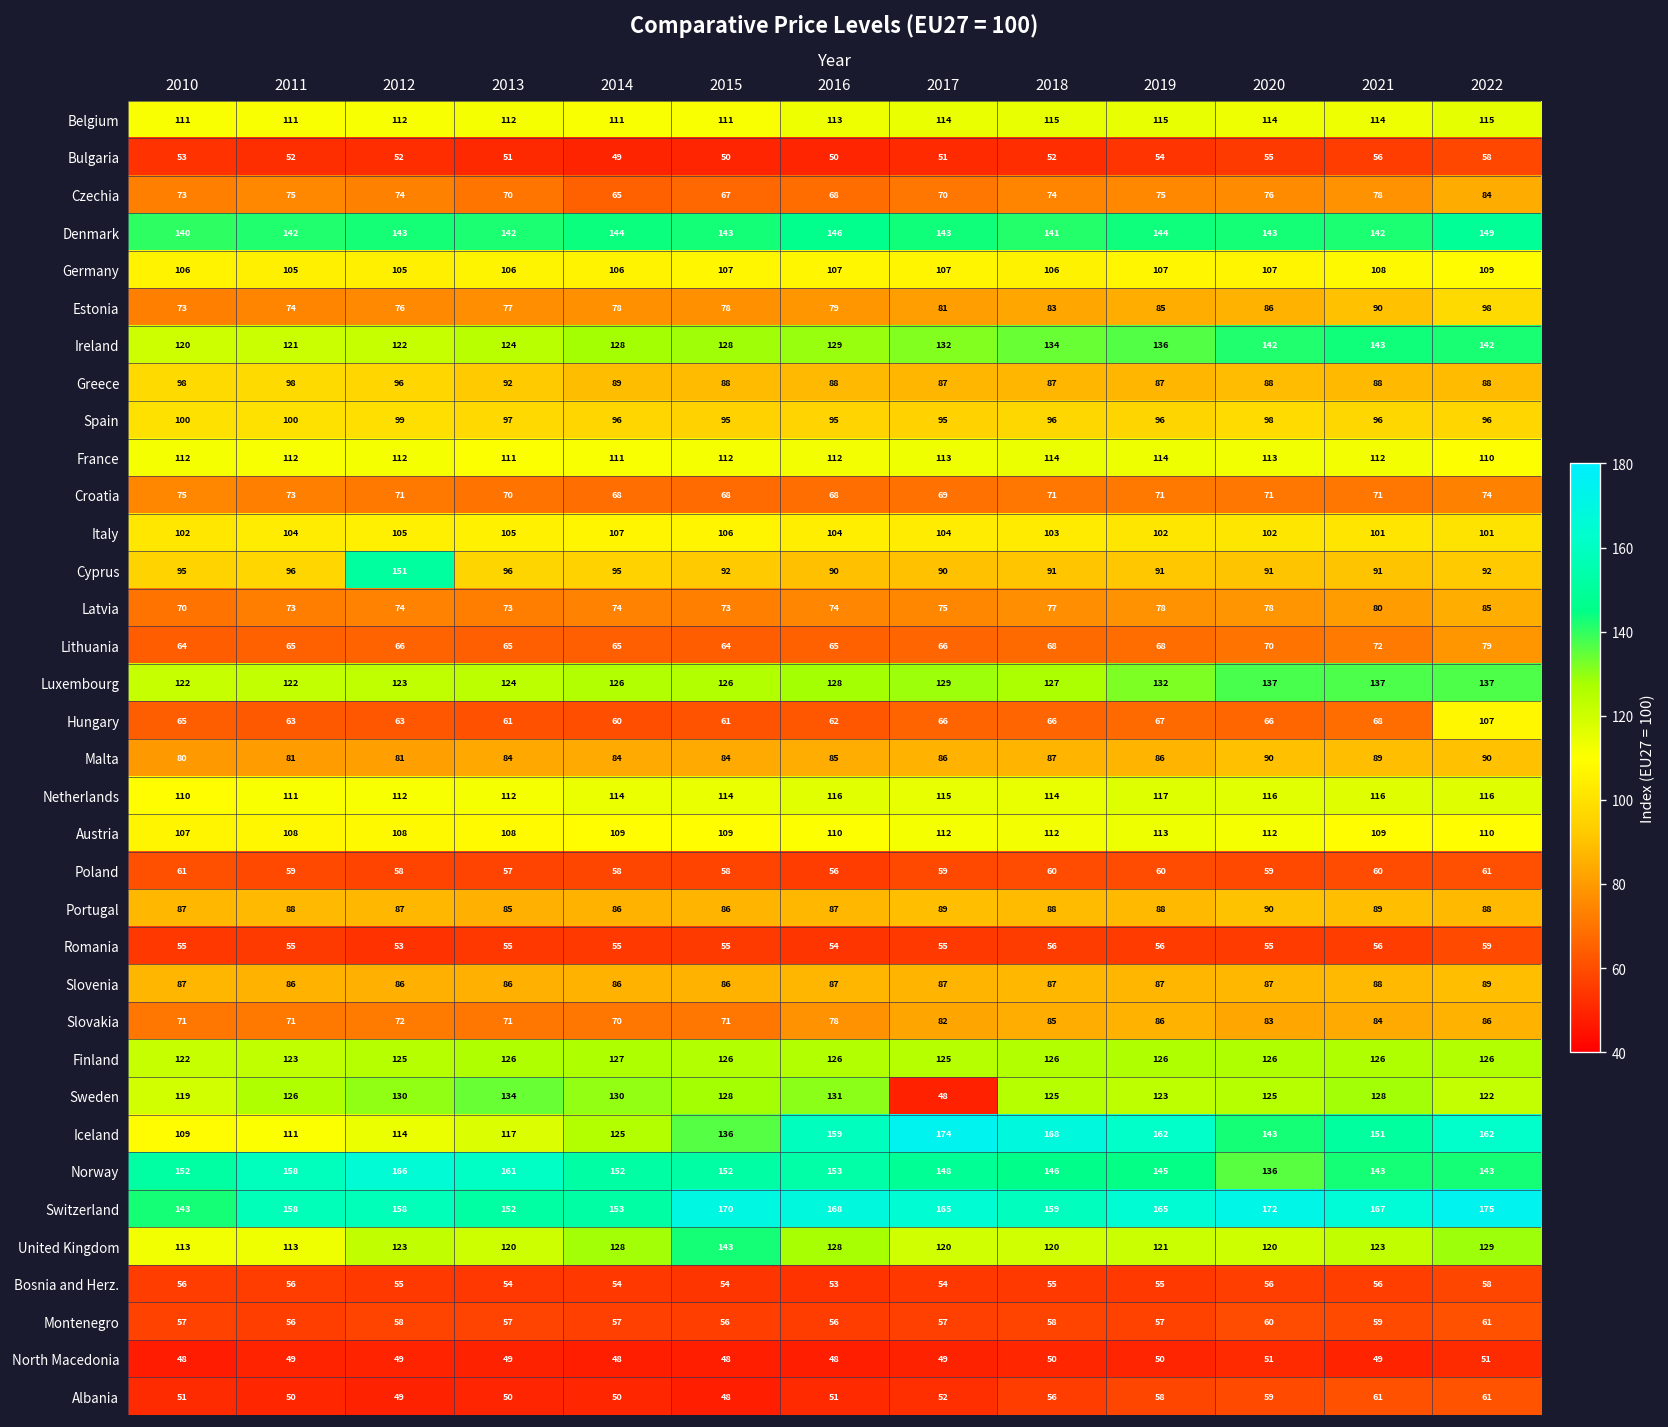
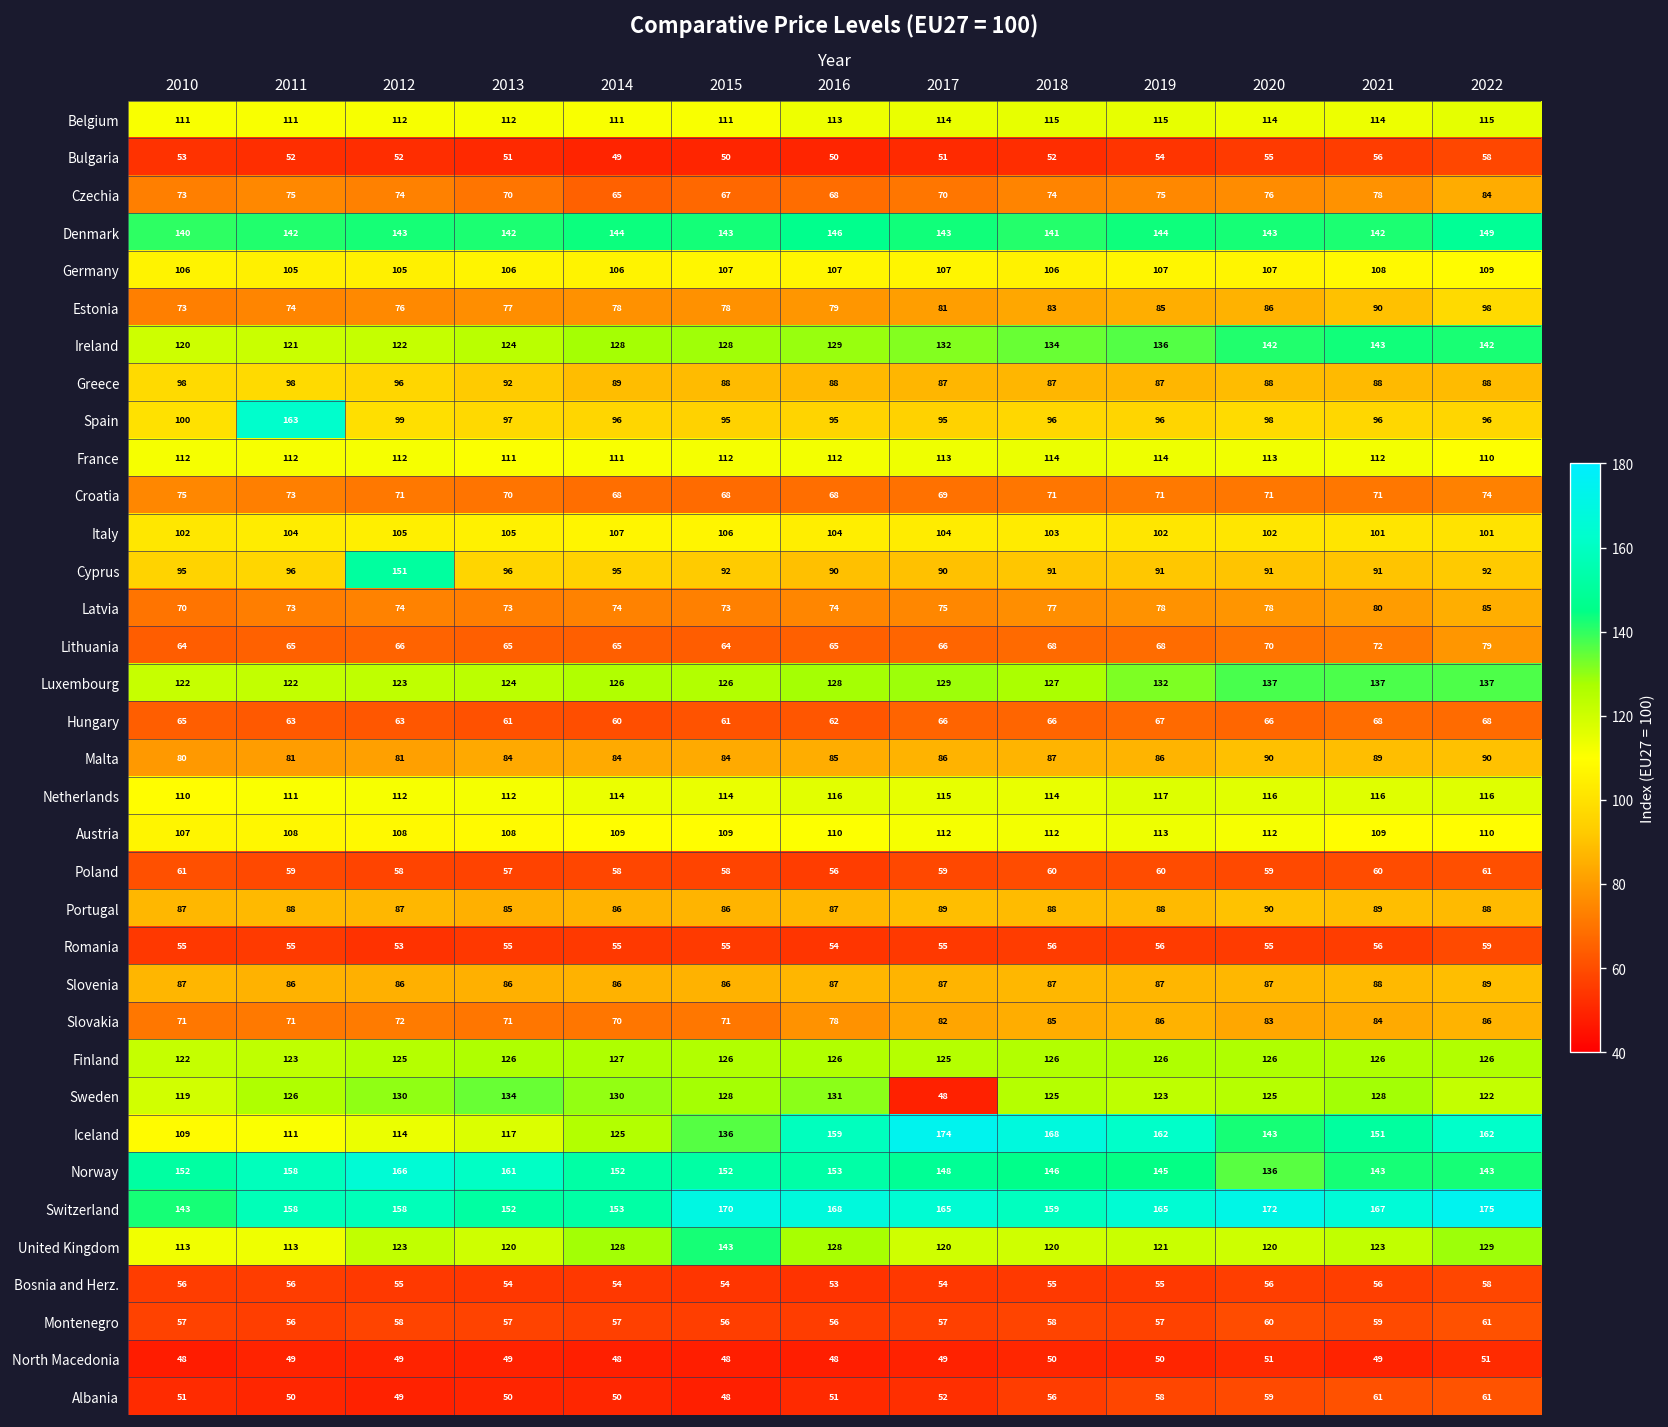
Spain, 2011: 100 -> 163
Hungary, 2022: 107 -> 68
